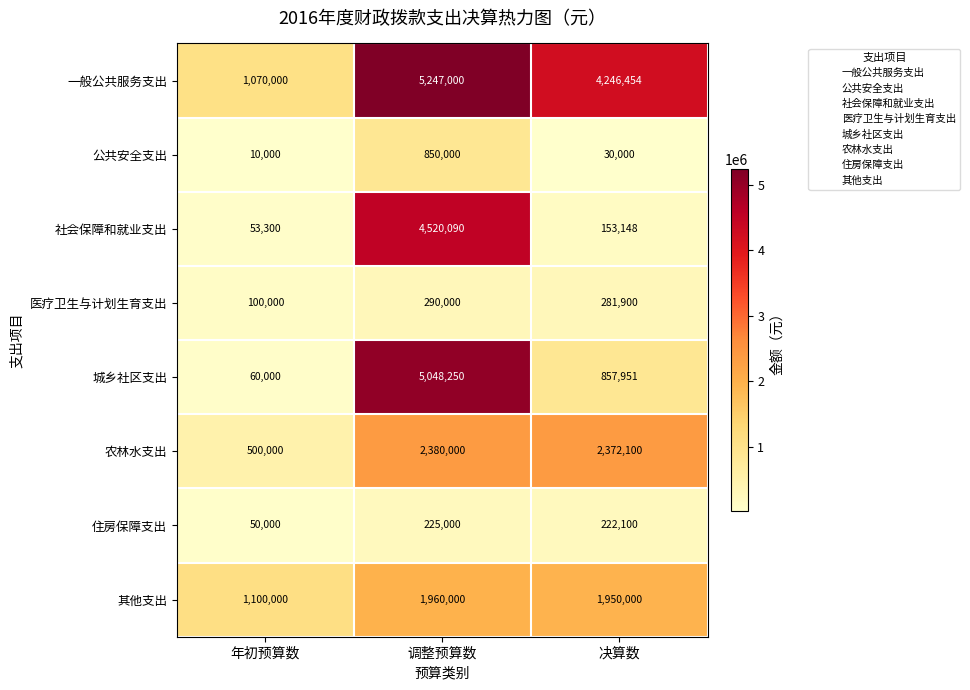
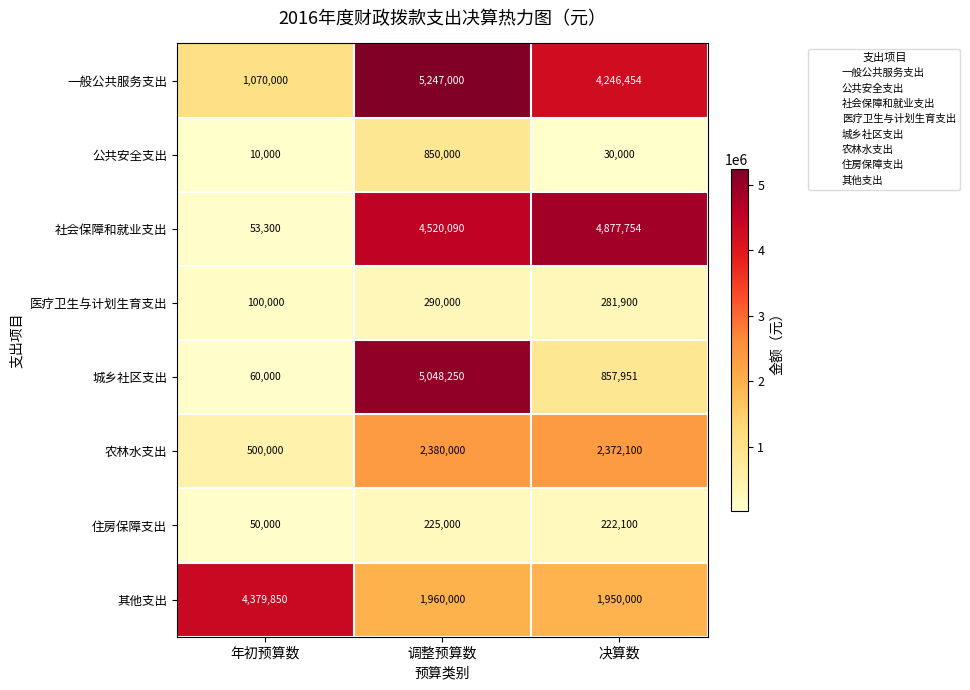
社会保障和就业支出, 决算数: 153,148 -> 4,877,754
其他支出, 年初预算数: 1,100,000 -> 4,379,850
